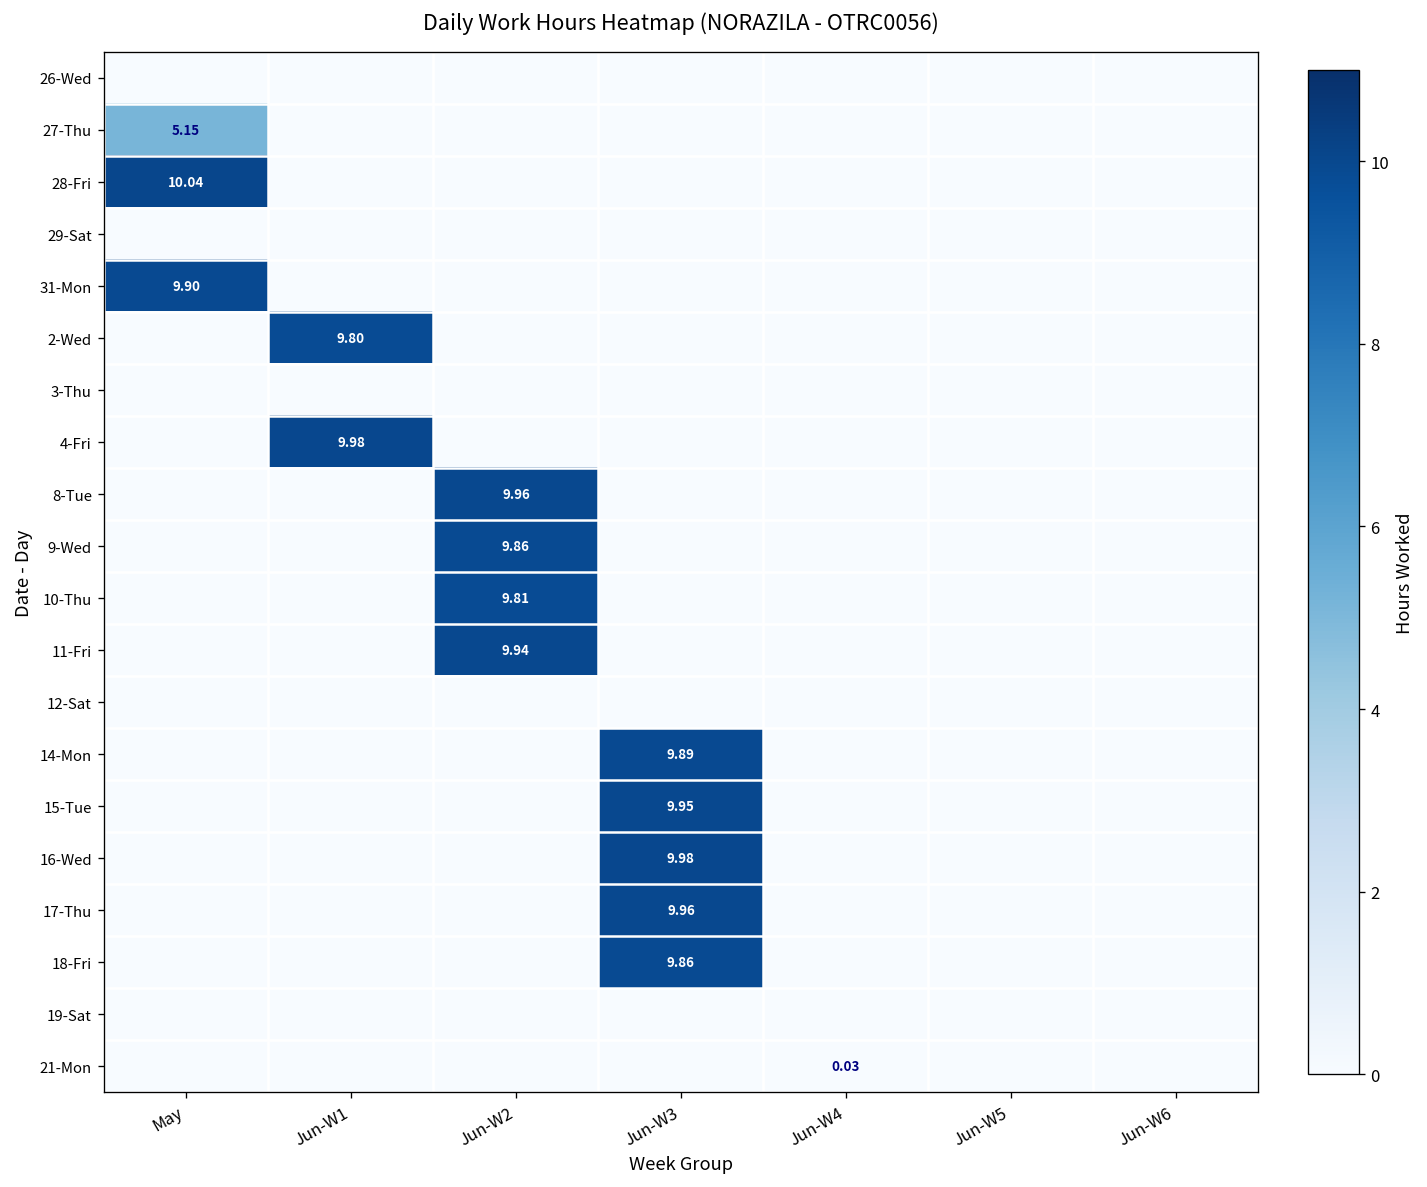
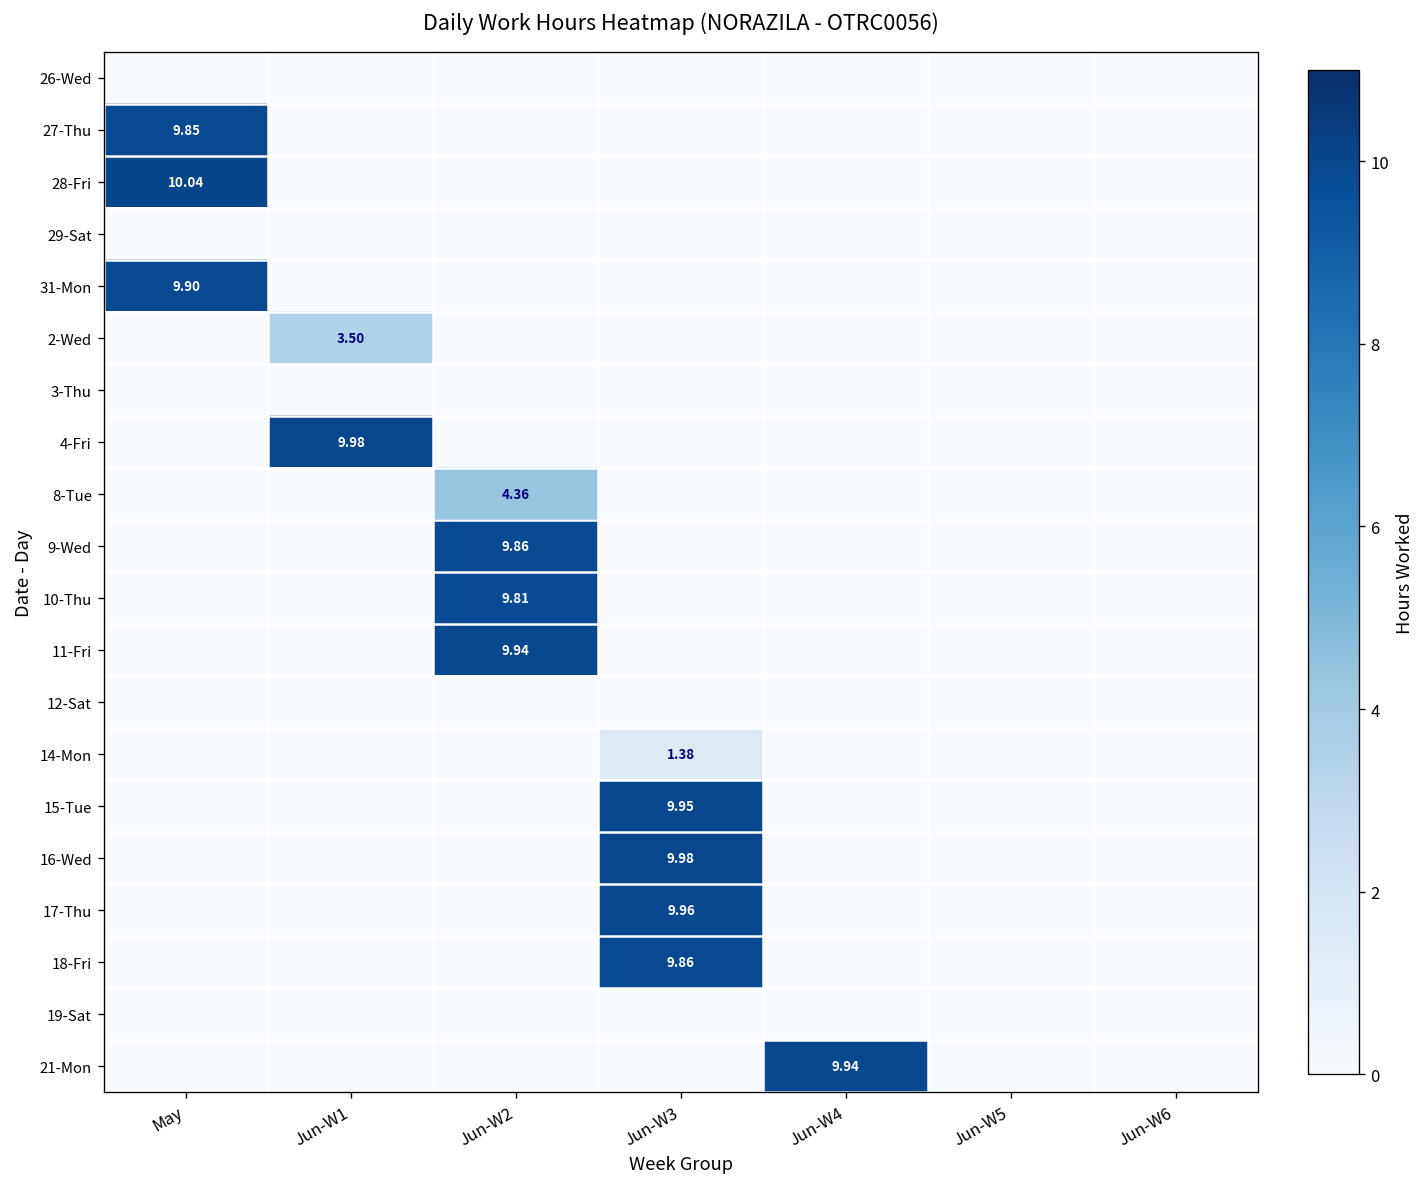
27-Thu, May: 5.15 -> 9.85
2-Wed, Jun-W1: 9.80 -> 3.50
8-Tue, Jun-W2: 9.96 -> 4.36
14-Mon, Jun-W3: 9.89 -> 1.38
21-Mon, Jun-W4: 0.03 -> 9.94
